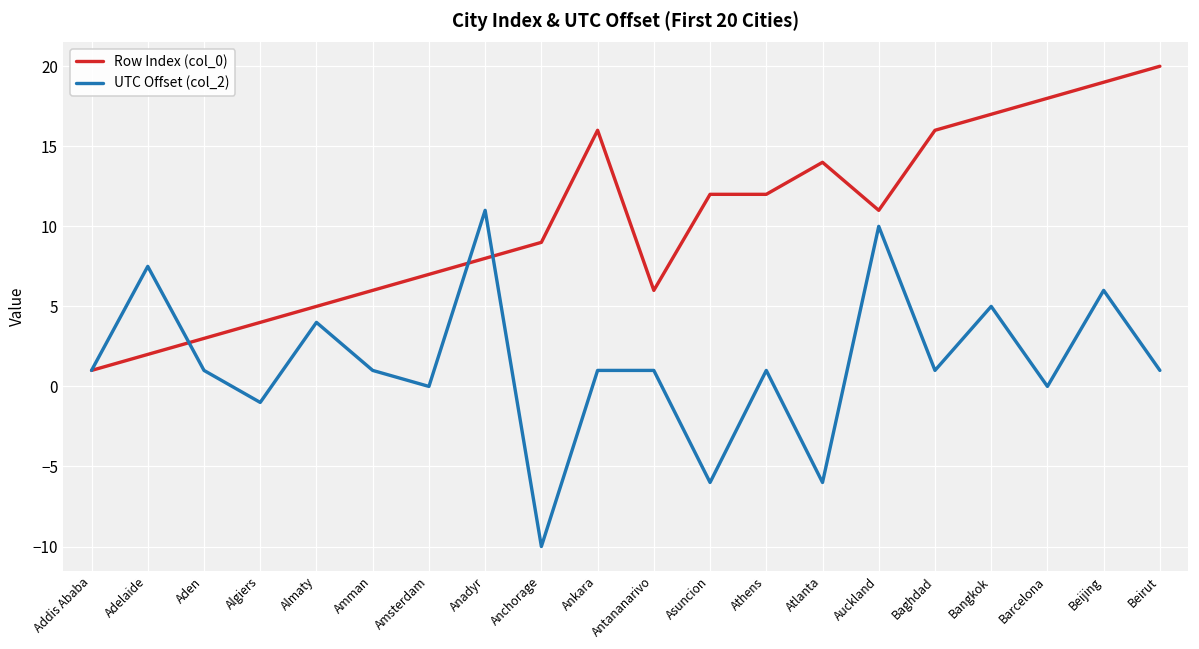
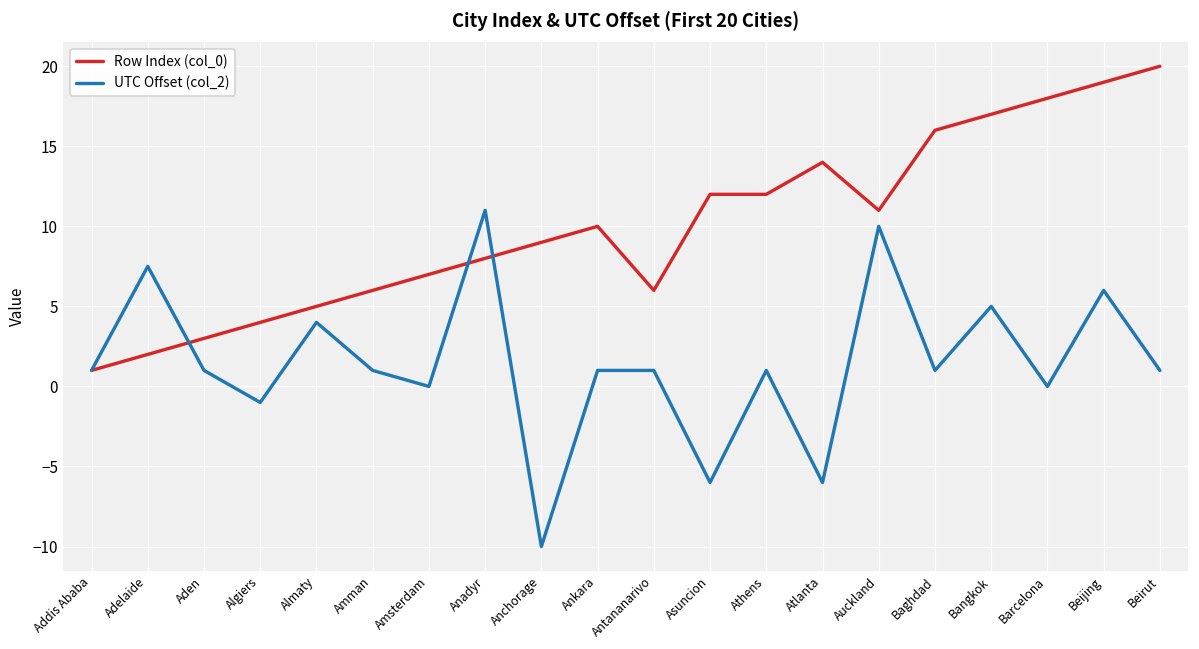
Row Index (col_0), Ankara: 16 -> 10
